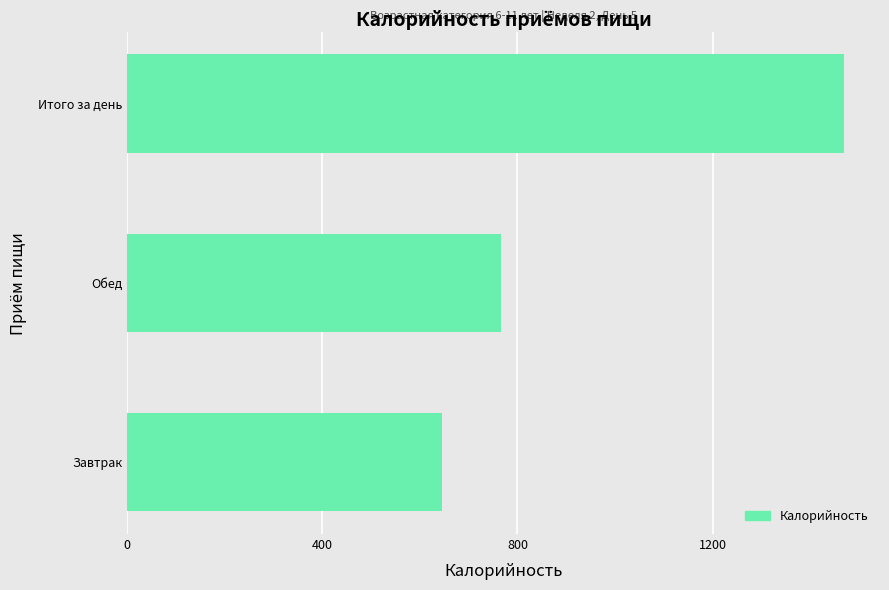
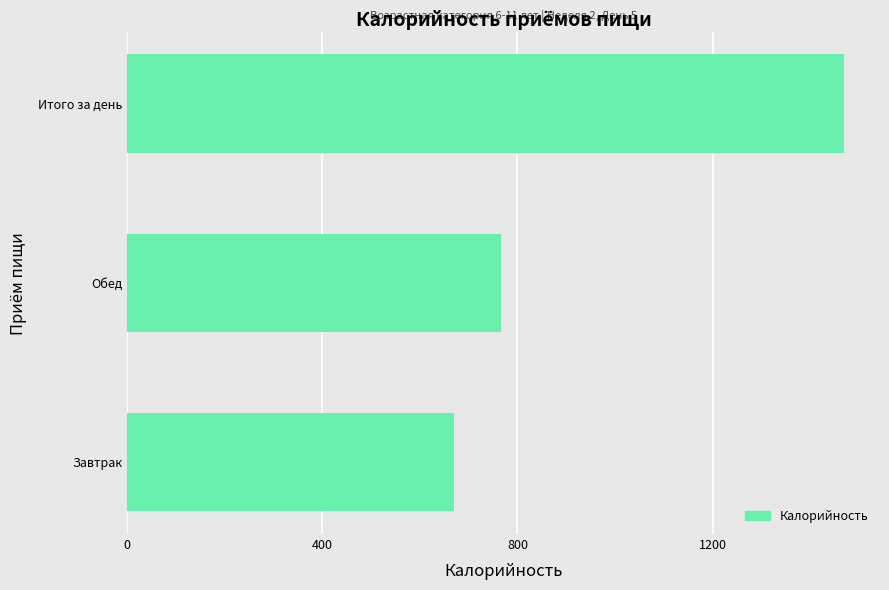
Завтрак: 650 -> 670
